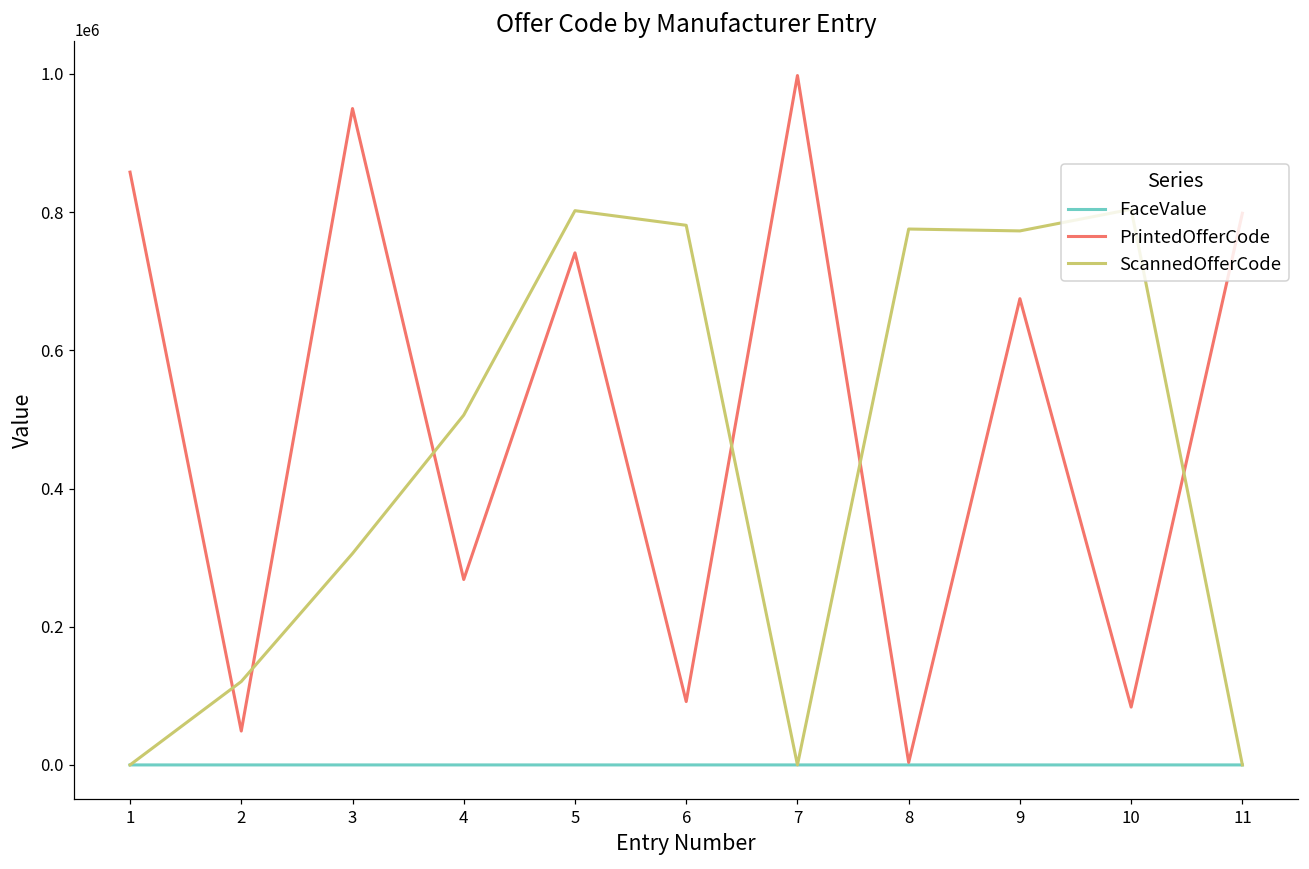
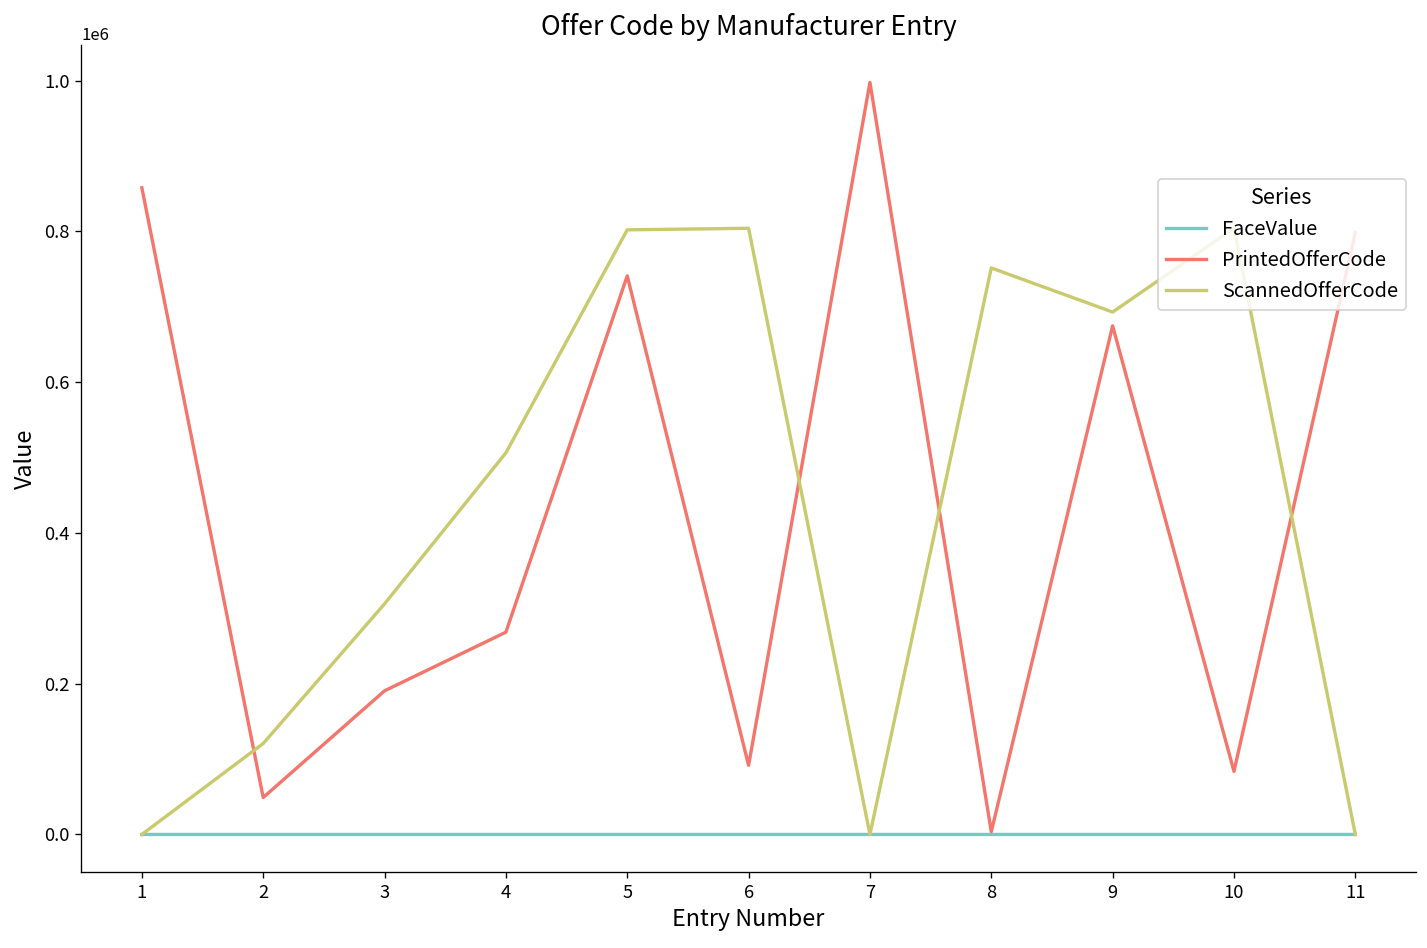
PrintedOfferCode, 3: 950000 -> 190000
ScannedOfferCode, 6: 780000 -> 800000
ScannedOfferCode, 8: 780000 -> 750000
ScannedOfferCode, 9: 770000 -> 690000
